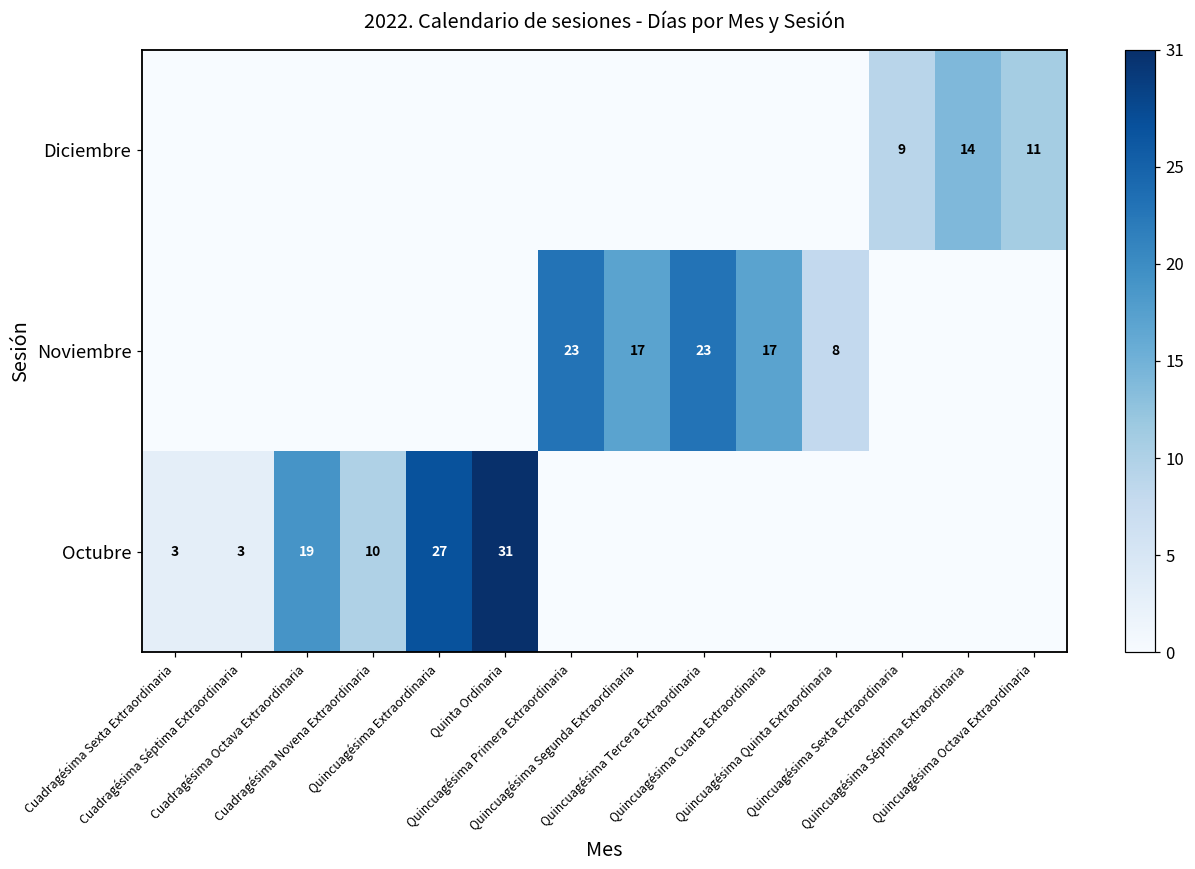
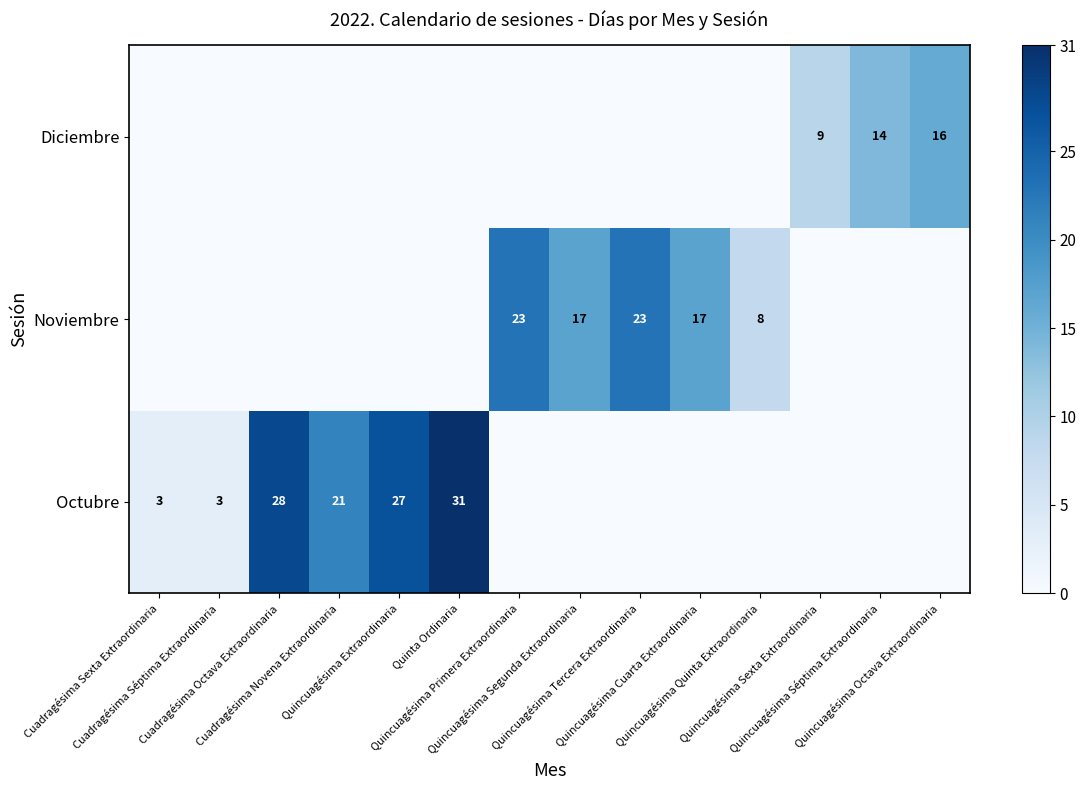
Diciembre, Quincuagésima Octava Extraordinaria: 11 -> 16
Octubre, Cuadragésima Octava Extraordinaria: 19 -> 28
Octubre, Cuadragésima Novena Extraordinaria: 10 -> 21
